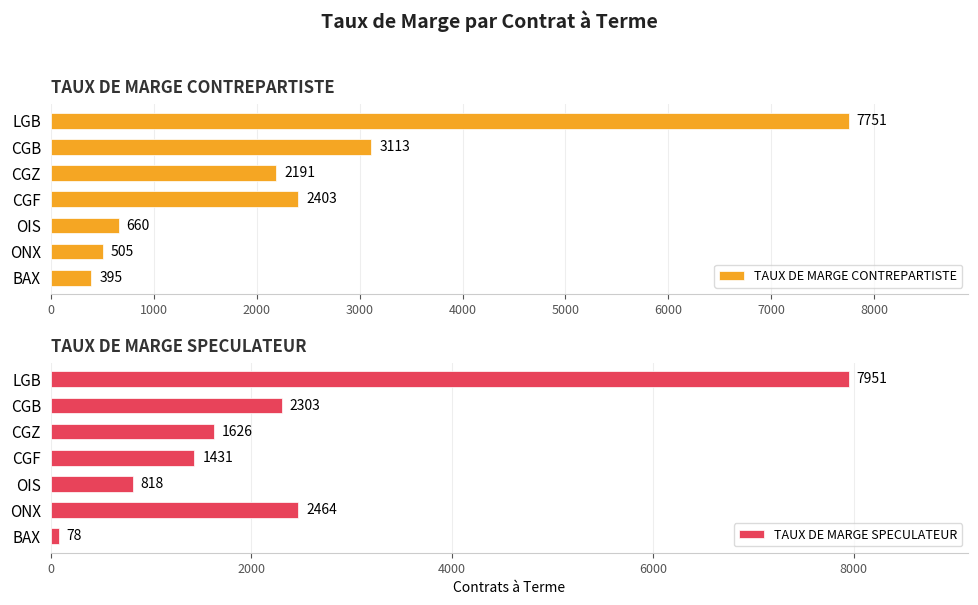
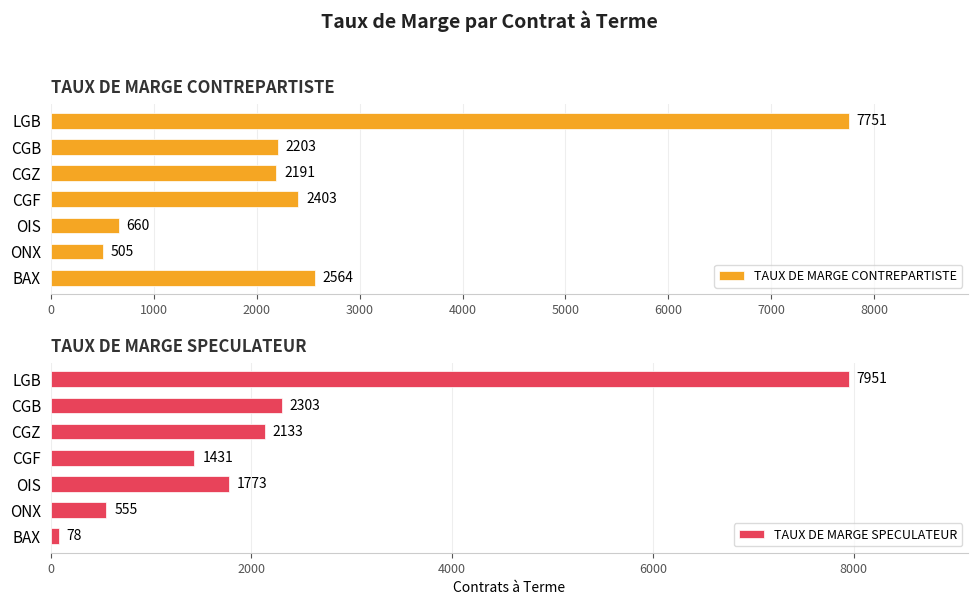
TAUX DE MARGE CONTREPARTISTE, CGB: 3113 -> 2203
TAUX DE MARGE CONTREPARTISTE, BAX: 395 -> 2564
TAUX DE MARGE SPECULATEUR, CGZ: 1626 -> 2133
TAUX DE MARGE SPECULATEUR, OIS: 818 -> 1773
TAUX DE MARGE SPECULATEUR, ONX: 2464 -> 555
